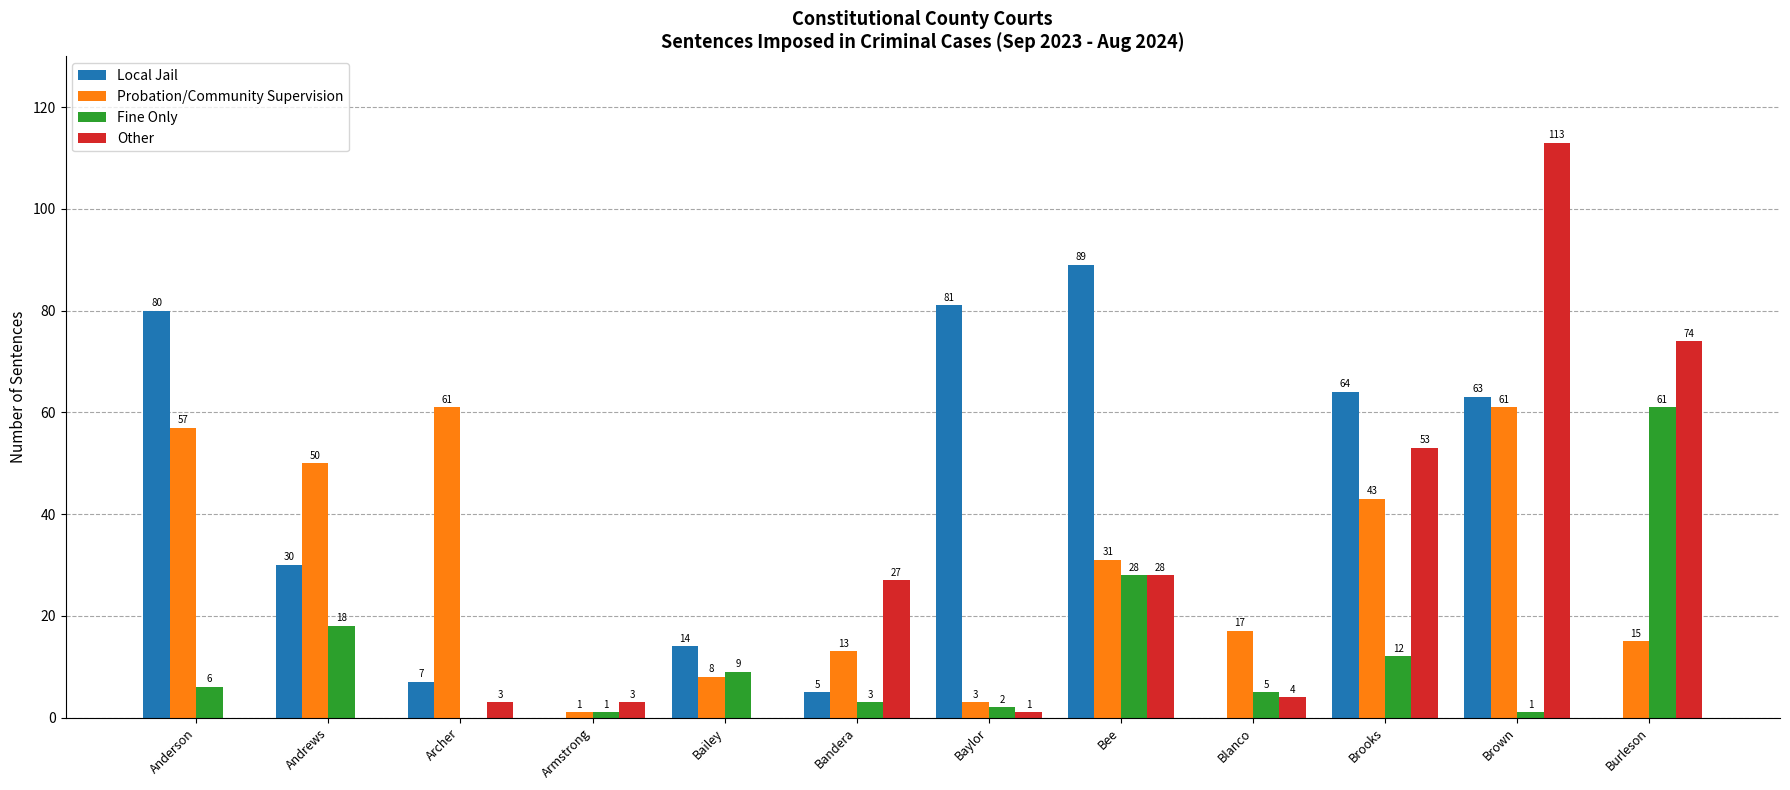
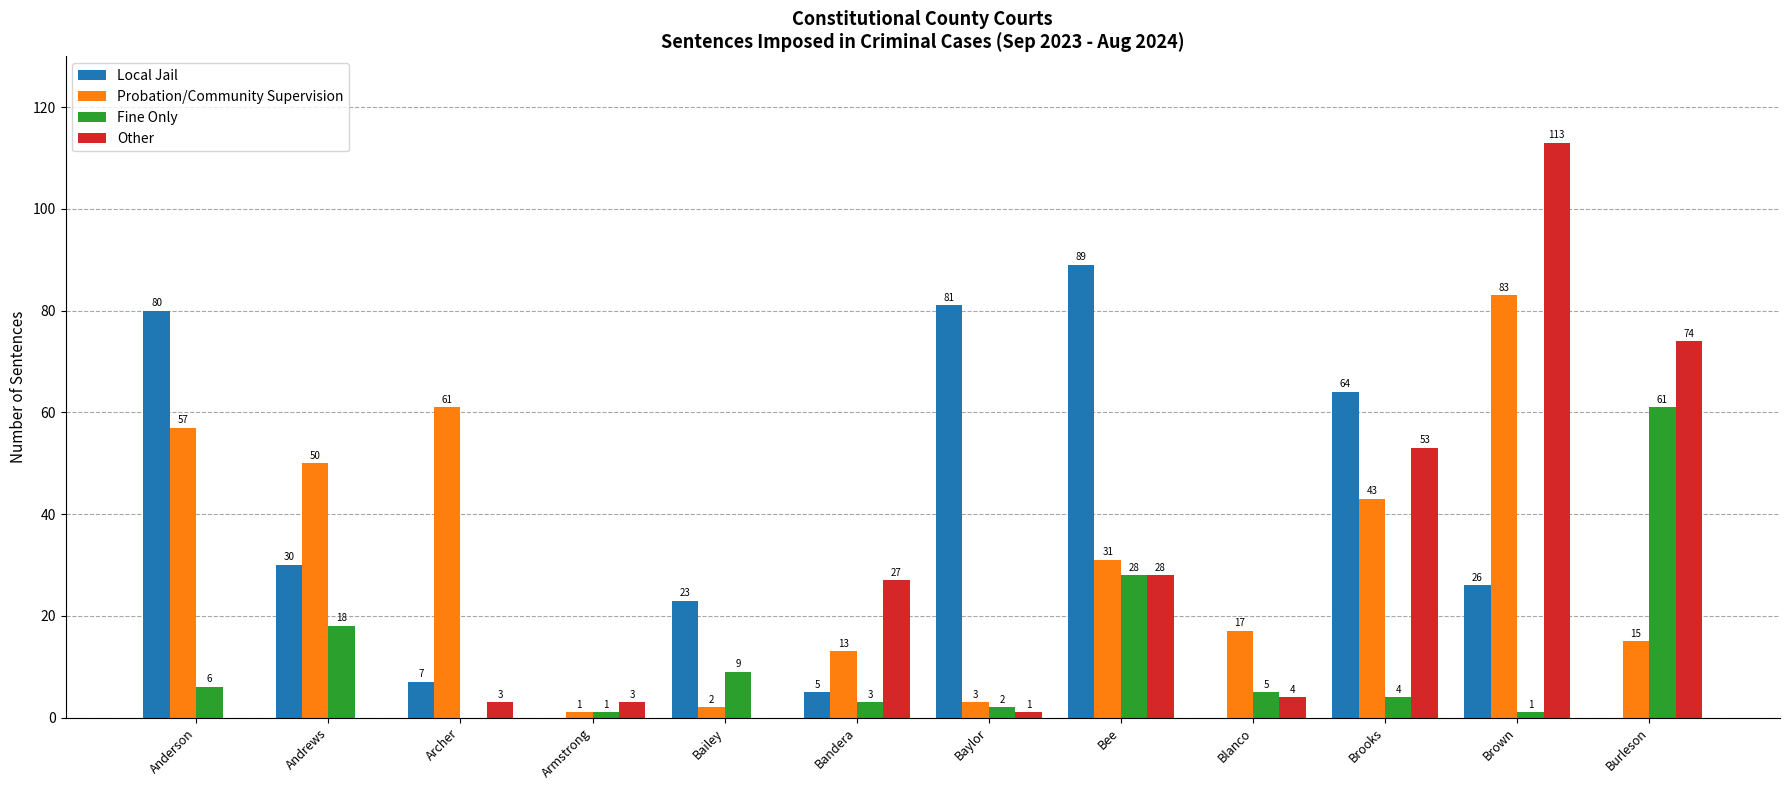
Local Jail, Bailey: 14 -> 23
Probation/Community Supervision, Bailey: 8 -> 2
Fine Only, Brooks: 12 -> 4
Local Jail, Brown: 63 -> 26
Probation/Community Supervision, Brown: 61 -> 83
